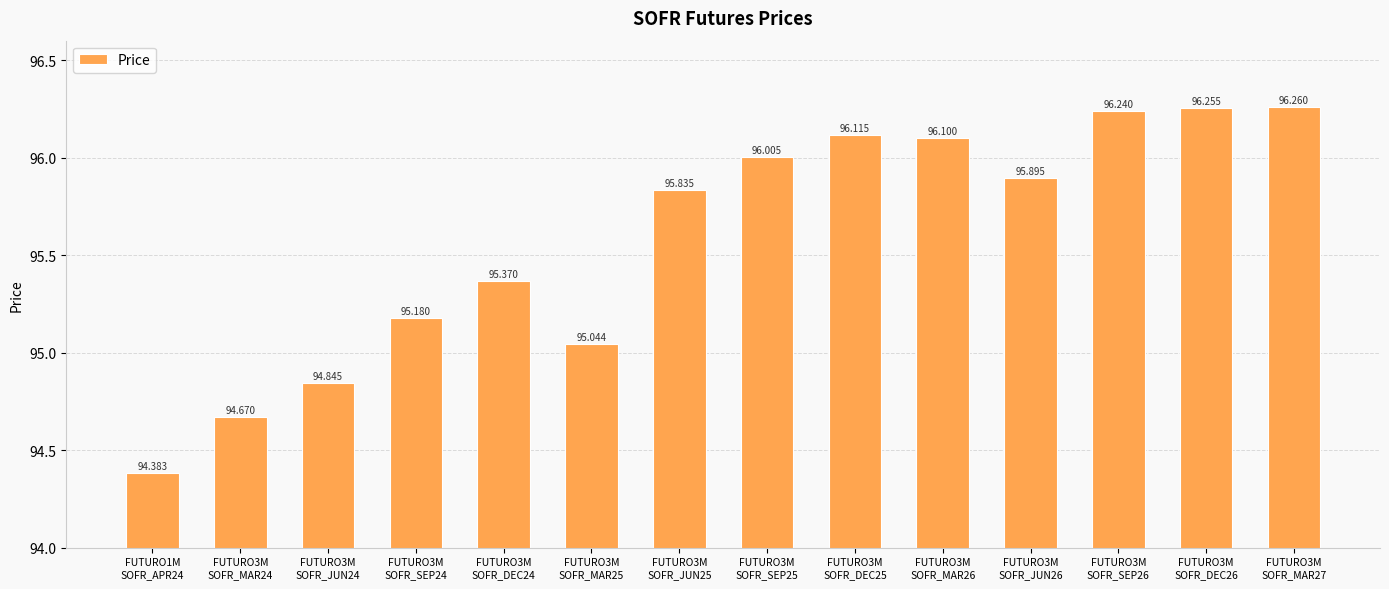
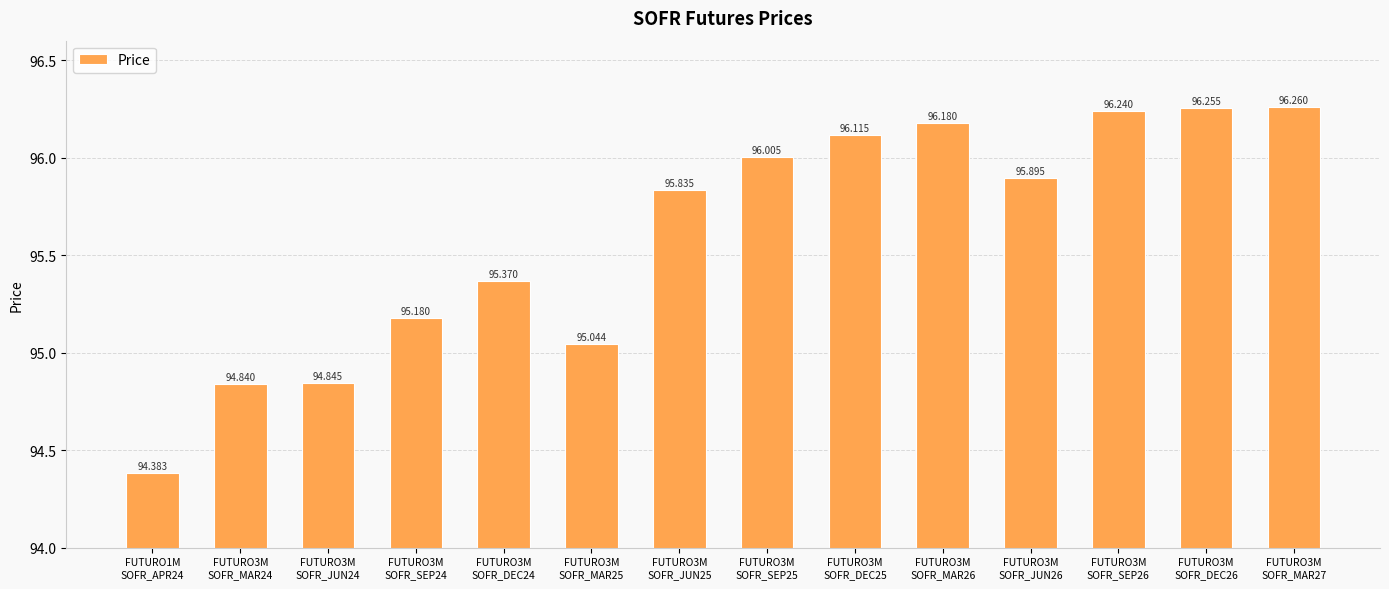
FUTURO3M SOFR_MAR24: 94.670 -> 94.840
FUTURO3M SOFR_MAR26: 96.100 -> 96.180
